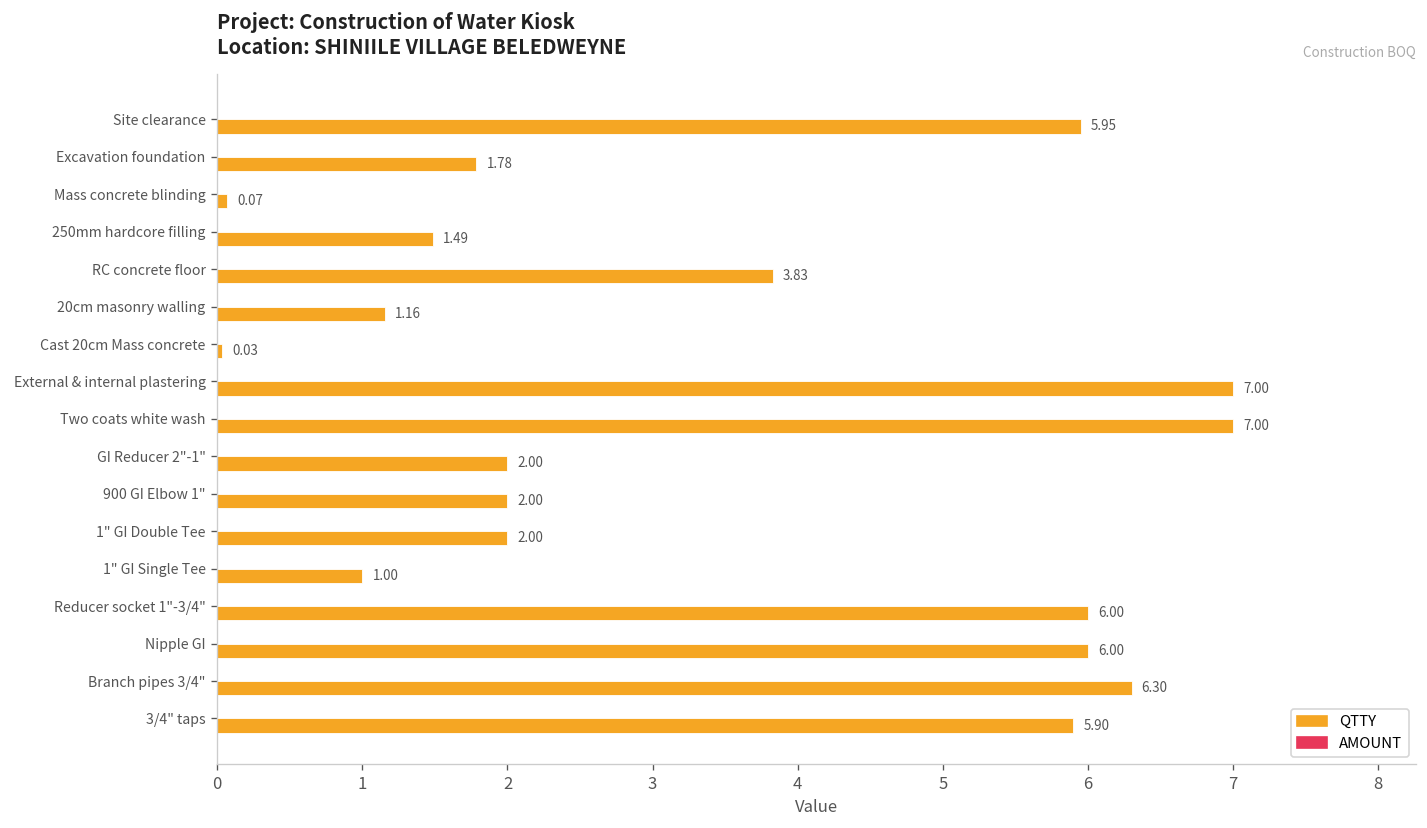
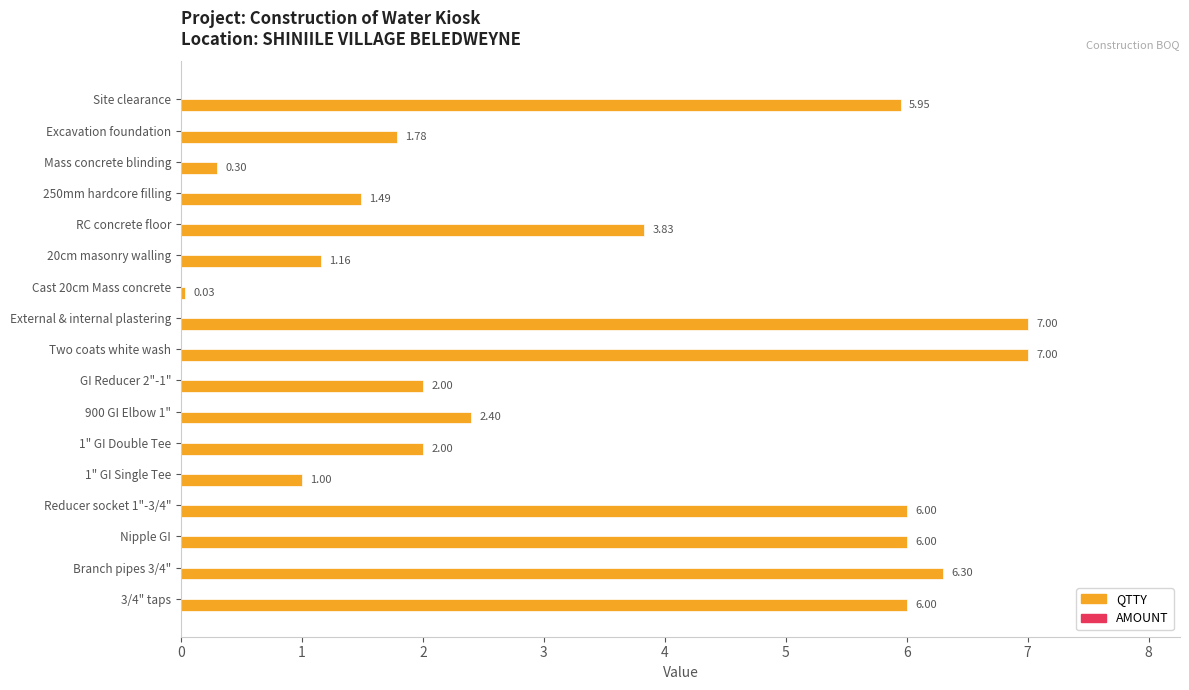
QTTY, Mass concrete blinding: 0.07 -> 0.30
QTTY, 900 GI Elbow 1": 2.00 -> 2.40
QTTY, 3/4" taps: 5.90 -> 6.00
